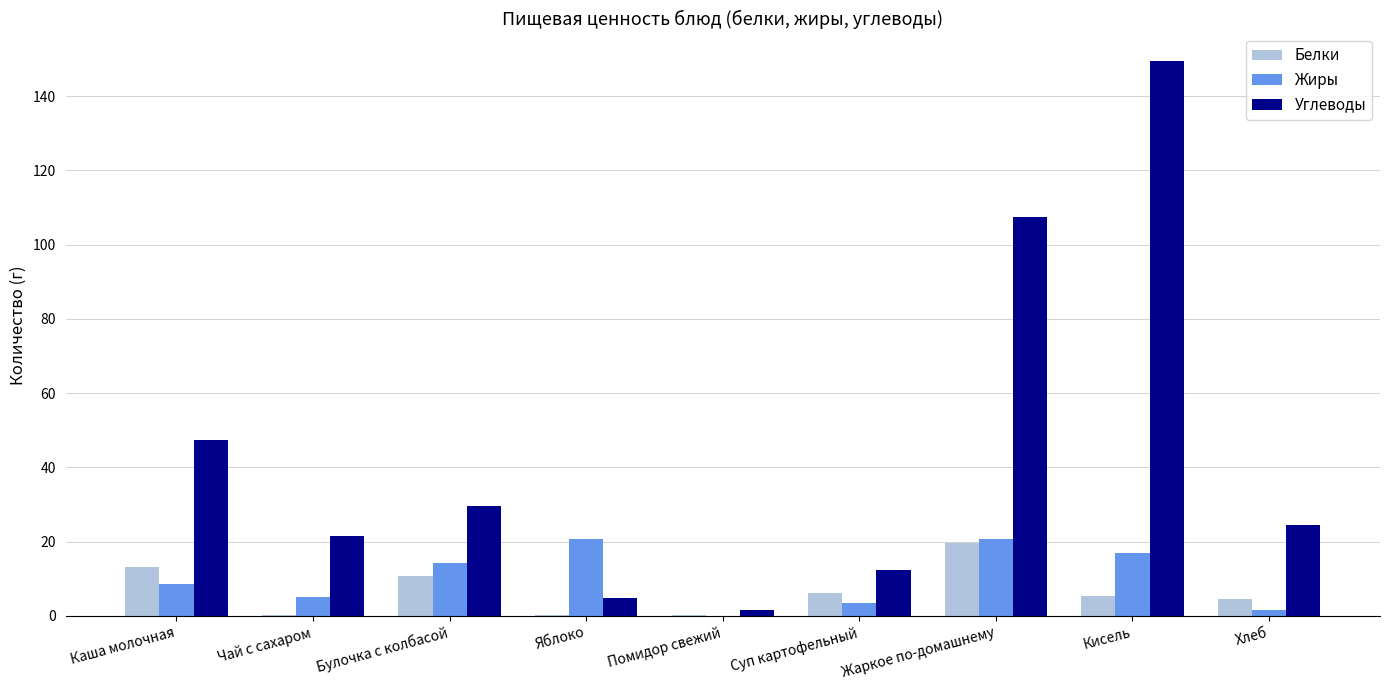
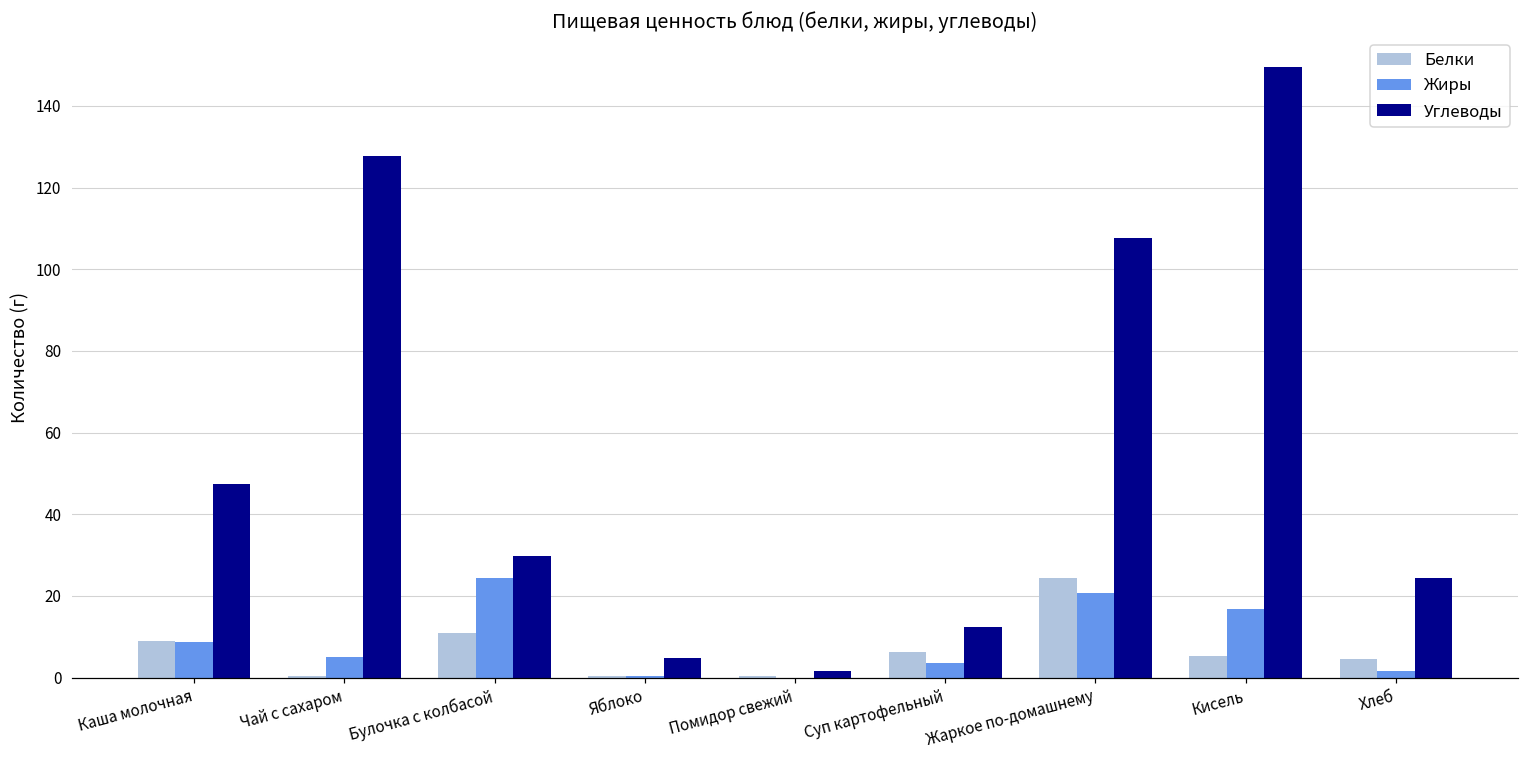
Белки, Каша молочная: 13 -> 9
Углеводы, Чай с сахаром: 22 -> 128
Жиры, Булочка с колбасой: 14 -> 24
Жиры, Яблоко: 21 -> 0
Белки, Жаркое по-домашнему: 20 -> 24
